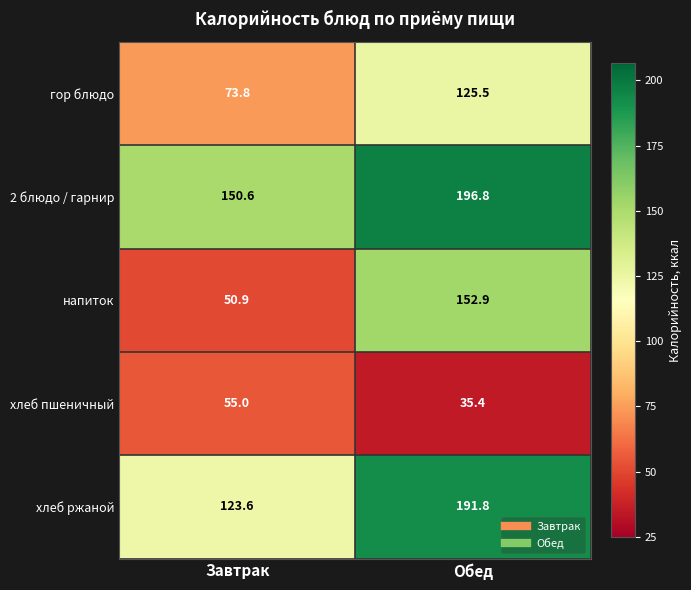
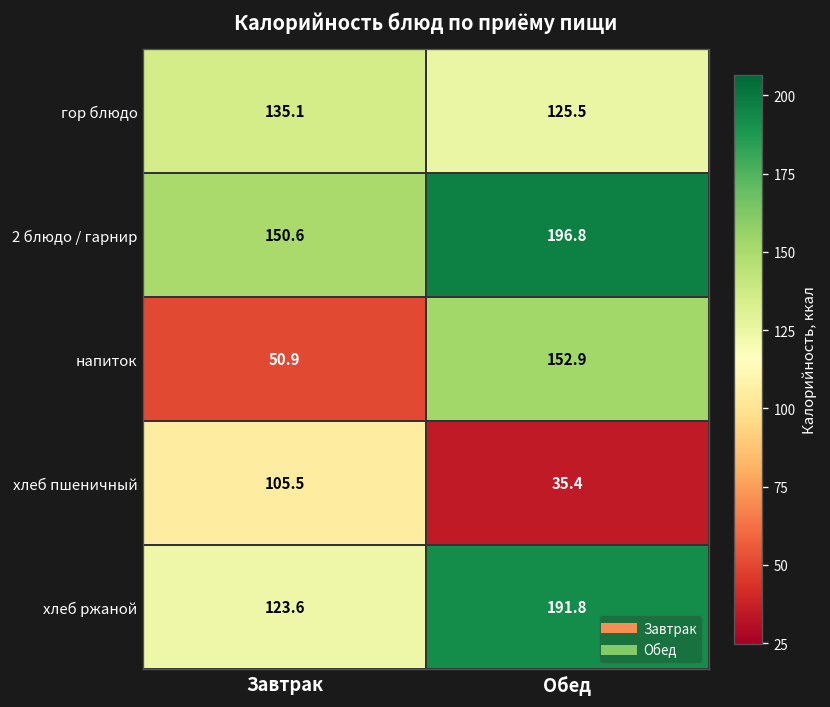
гор блюдо, Завтрак: 73.8 -> 135.1
хлеб пшеничный, Завтрак: 55.0 -> 105.5
